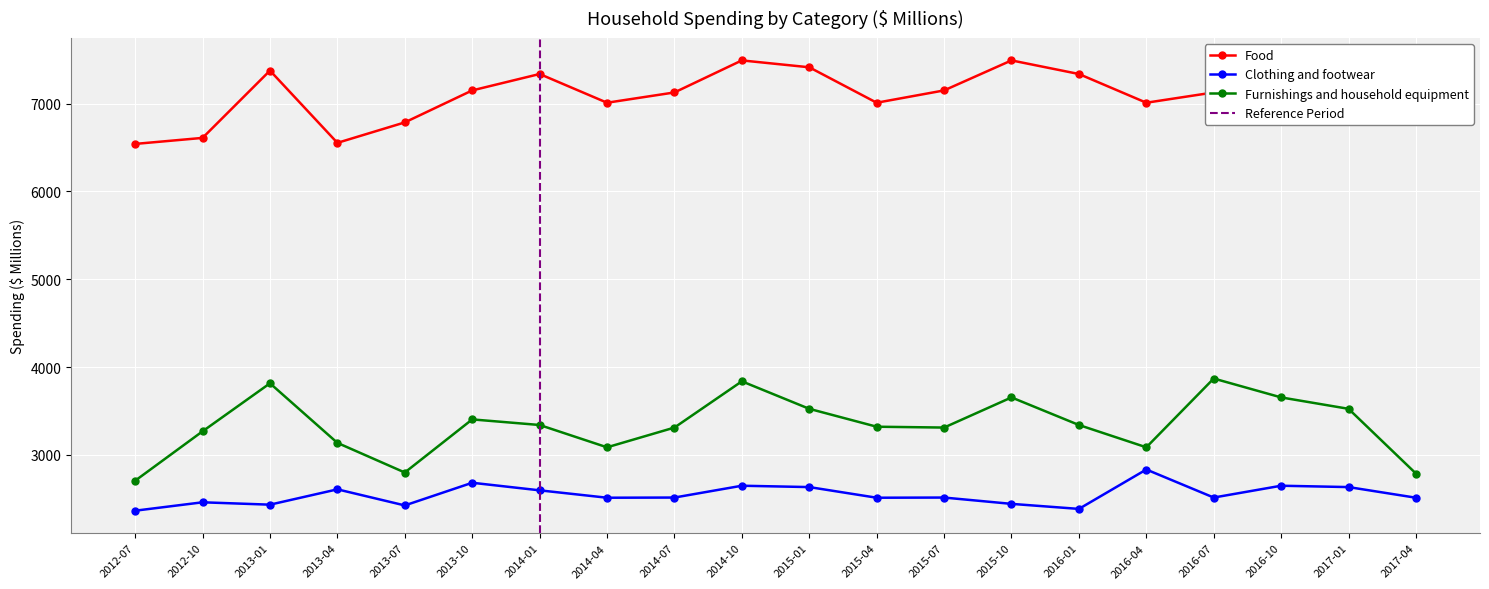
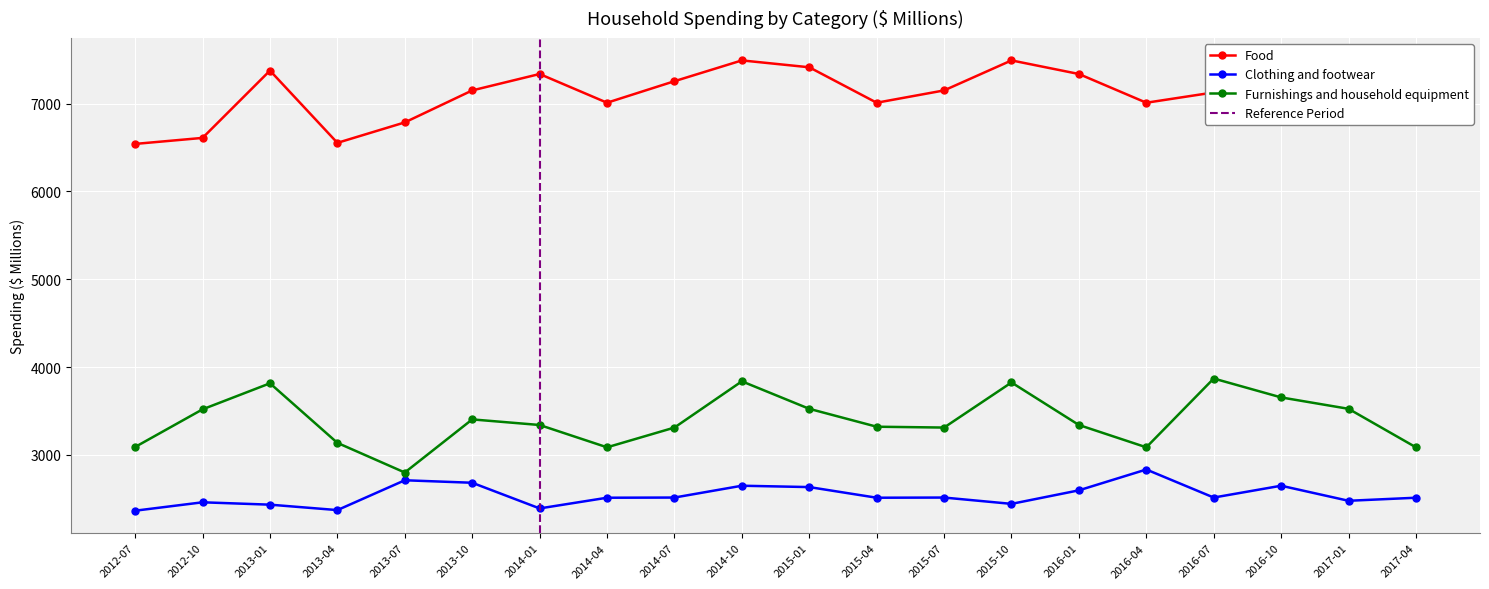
Furnishings and household equipment, 2012-07: 2700 -> 3100
Furnishings and household equipment, 2012-10: 3300 -> 3500
Clothing and footwear, 2013-04: 2600 -> 2400
Clothing and footwear, 2013-07: 2400 -> 2700
Clothing and footwear, 2014-01: 2600 -> 2400
Food, 2014-07: 7100 -> 7300
Furnishings and household equipment, 2015-10: 3700 -> 3800
Clothing and footwear, 2016-01: 2400 -> 2600
Clothing and footwear, 2017-01: 2600 -> 2500
Furnishings and household equipment, 2017-04: 2800 -> 3100
